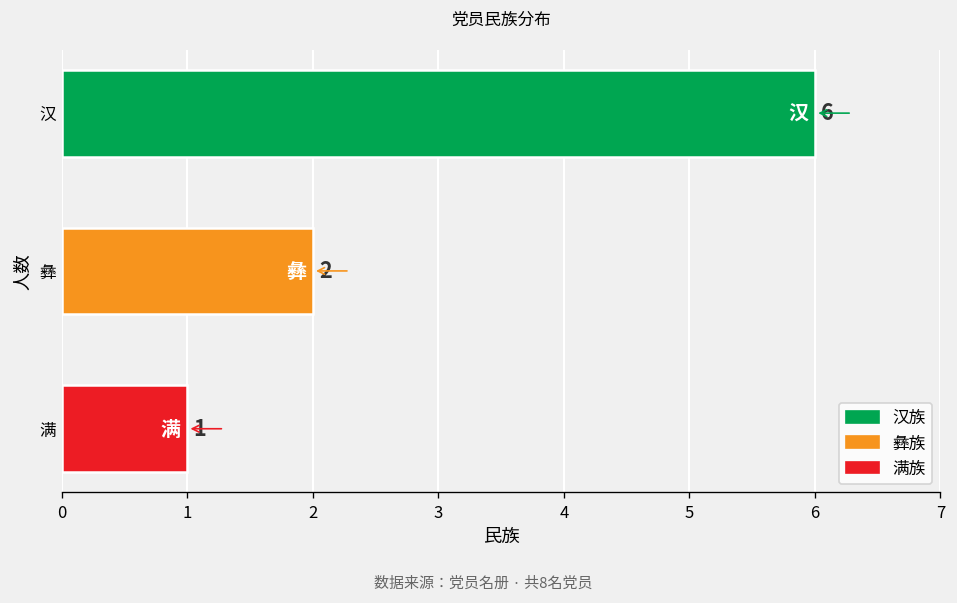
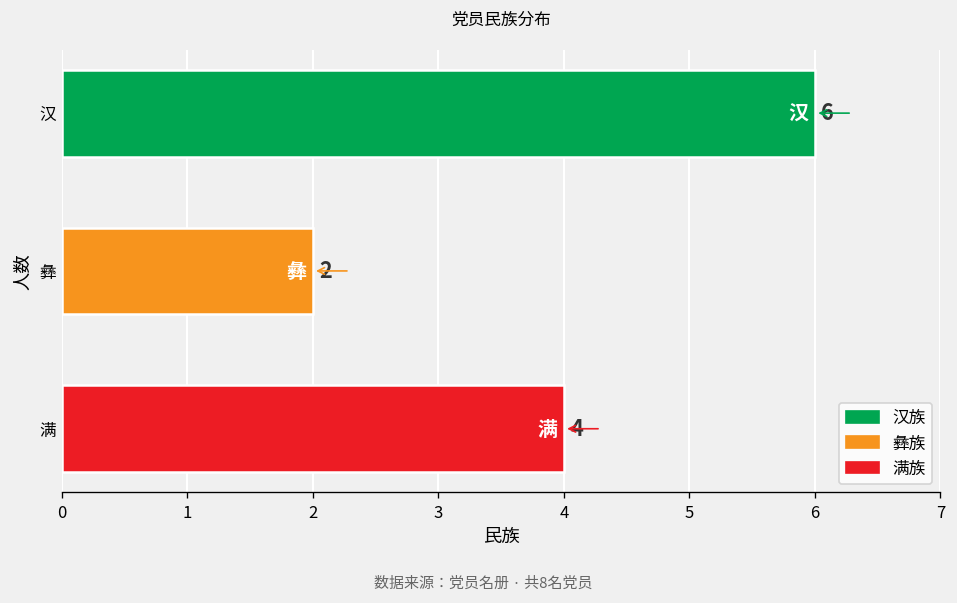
满: 1 -> 4
